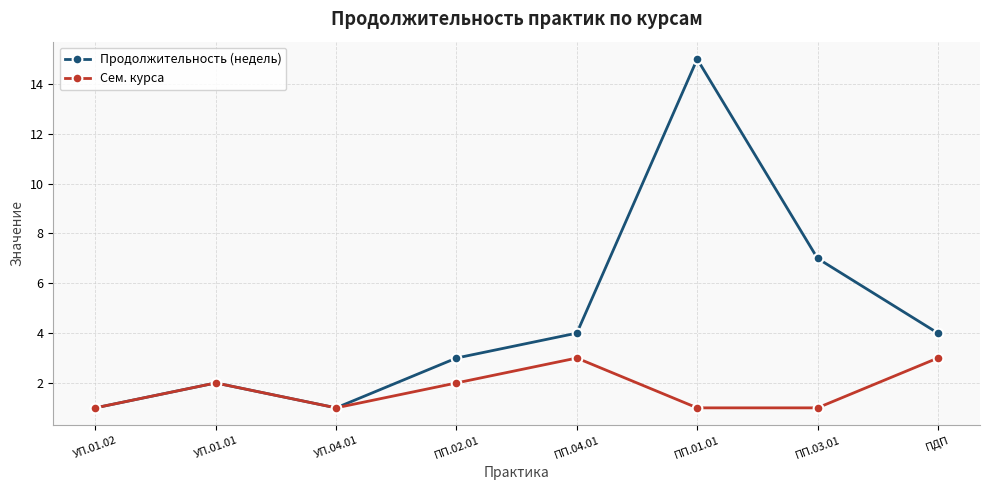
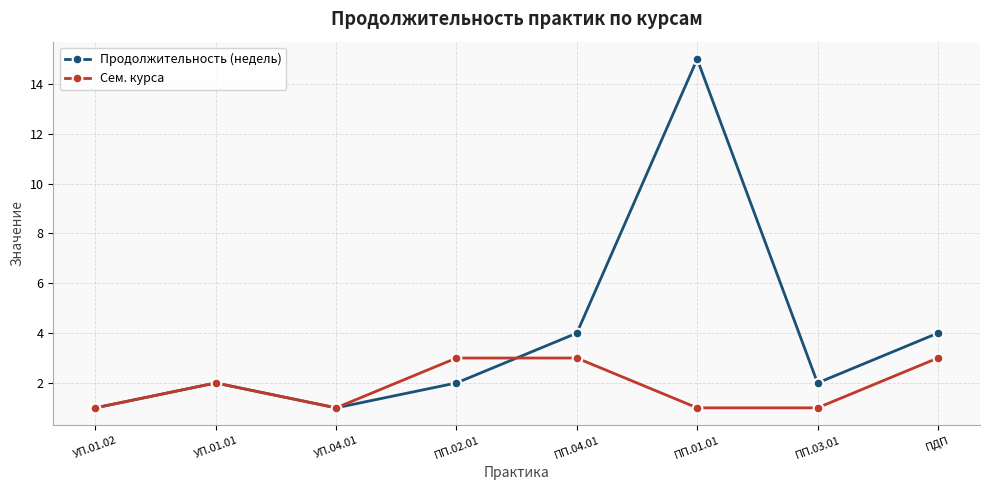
Продолжительность (недель), ПП.02.01: 3 -> 2
Сем. курса, ПП.02.01: 2 -> 3
Продолжительность (недель), ПП.03.01: 7 -> 2
